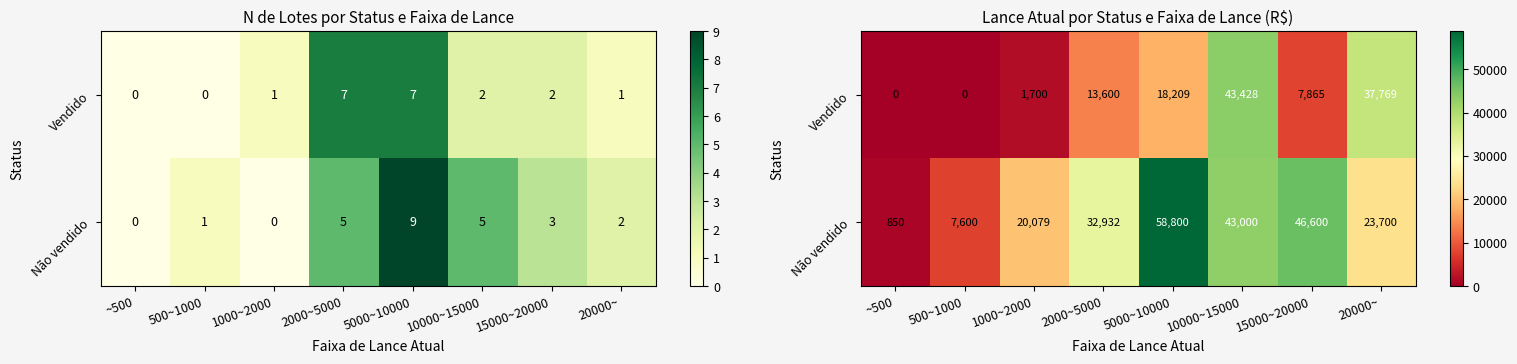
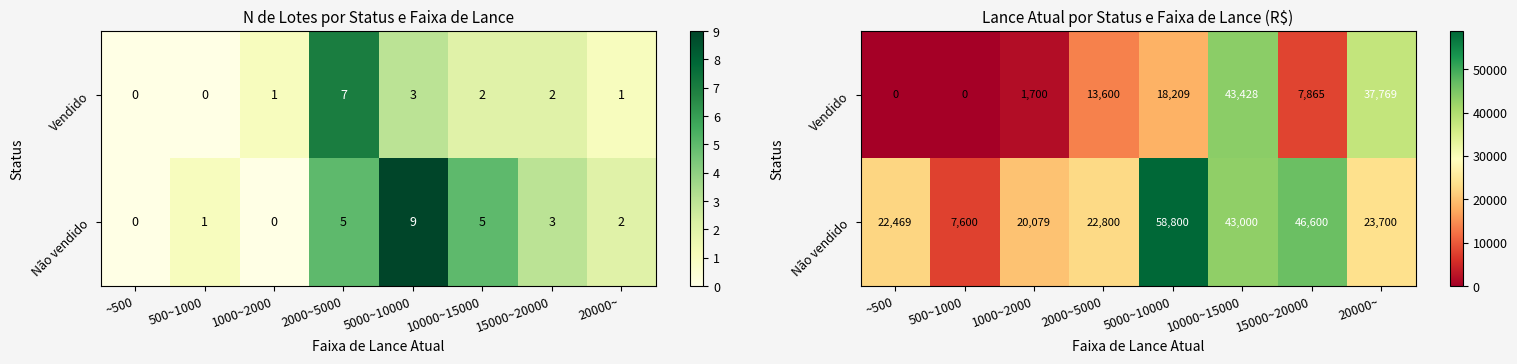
N de Lotes por Status e Faixa de Lance, Vendido, 5000~10000: 7 -> 3
Lance Atual por Status e Faixa de Lance (R$), Não vendido, ~500: 850 -> 22,469
Lance Atual por Status e Faixa de Lance (R$), Não vendido, 2000~5000: 32,932 -> 22,800
